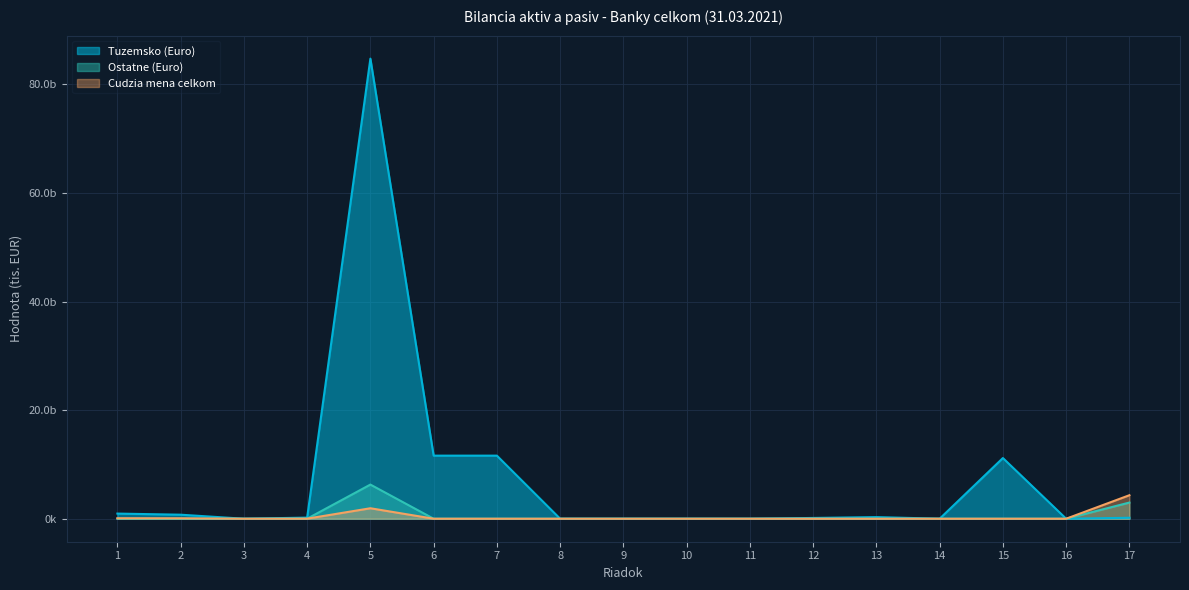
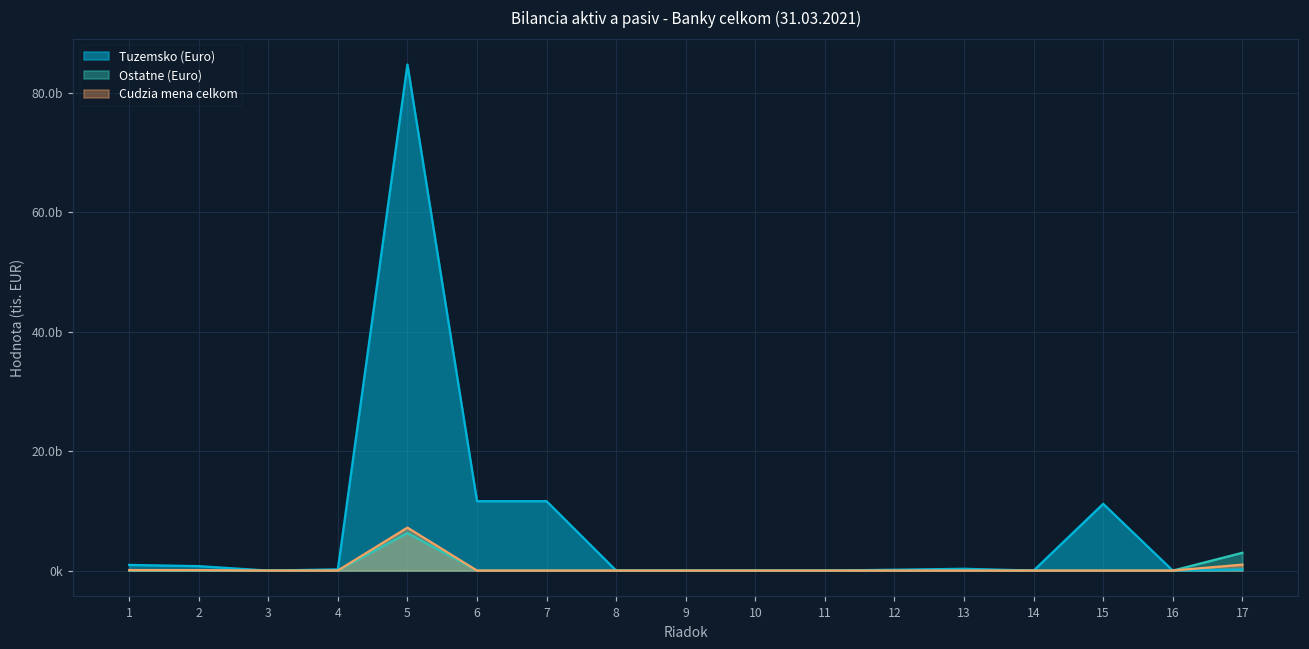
Cudzia mena celkom, 5: 2b -> 7b
Cudzia mena celkom, 17: 4b -> 1b
